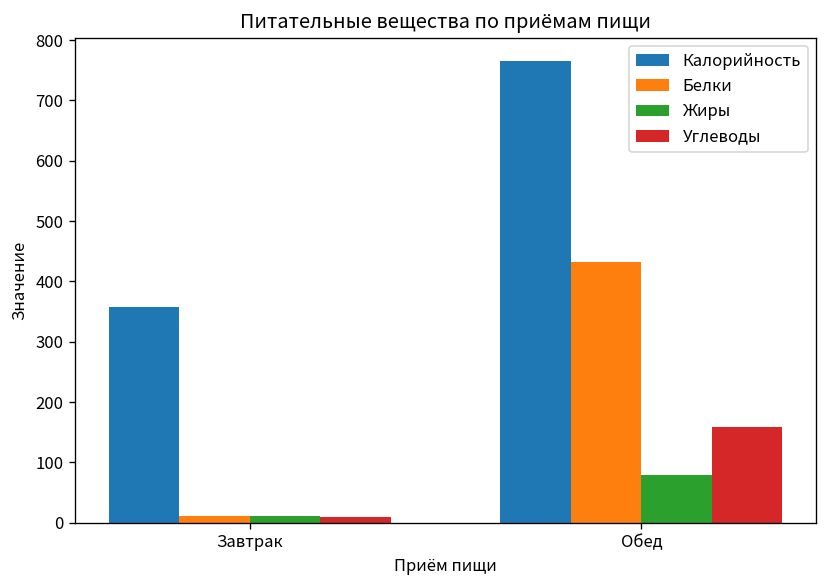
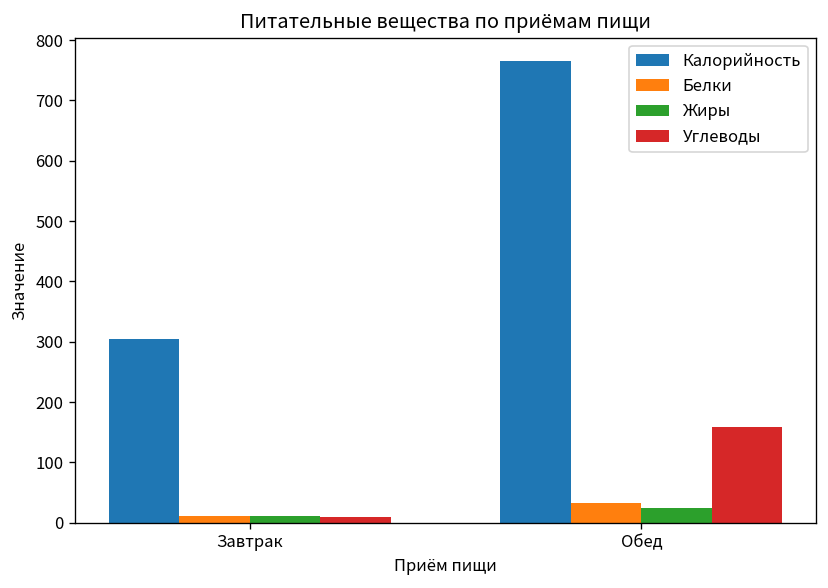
Калорийность, Завтрак: 360 -> 300
Белки, Обед: 430 -> 30
Жиры, Обед: 80 -> 20
